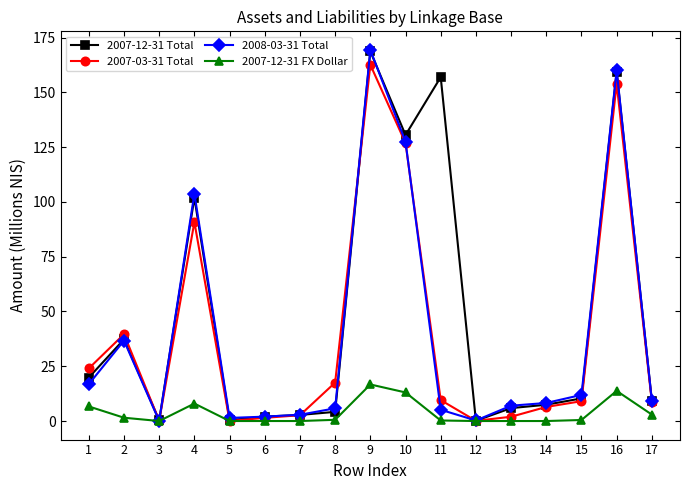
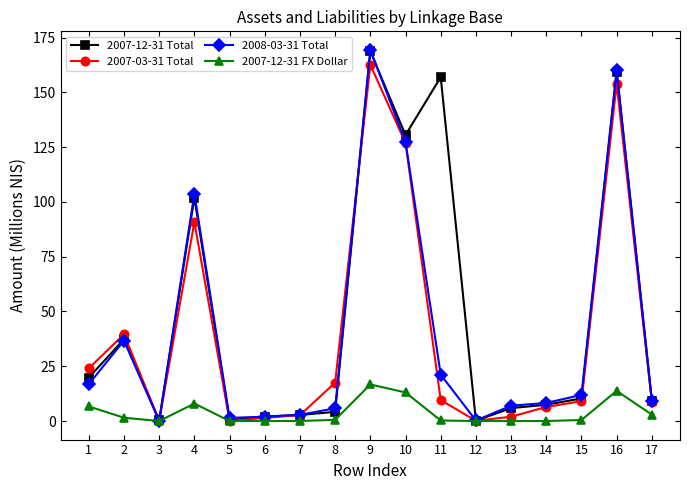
2008-03-31 Total, 11: 5 -> 21
